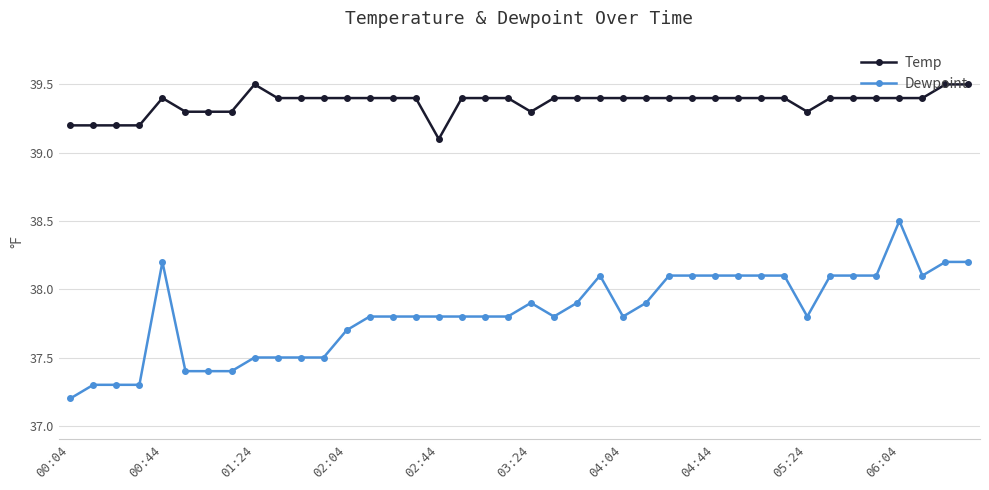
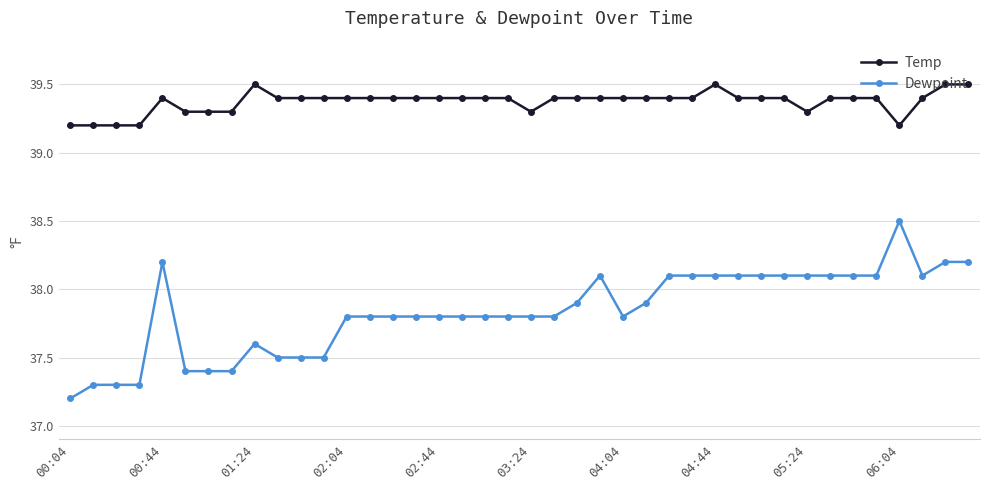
Dewpoint, 01:24: 37.5 -> 37.6
Dewpoint, 02:04: 37.7 -> 37.8
Temp, 02:44: 39.1 -> 39.4
Dewpoint, 03:24: 37.9 -> 37.8
Temp, 04:44: 39.4 -> 39.5
Dewpoint, 05:24: 37.8 -> 38.1
Temp, 06:04: 39.4 -> 39.2
